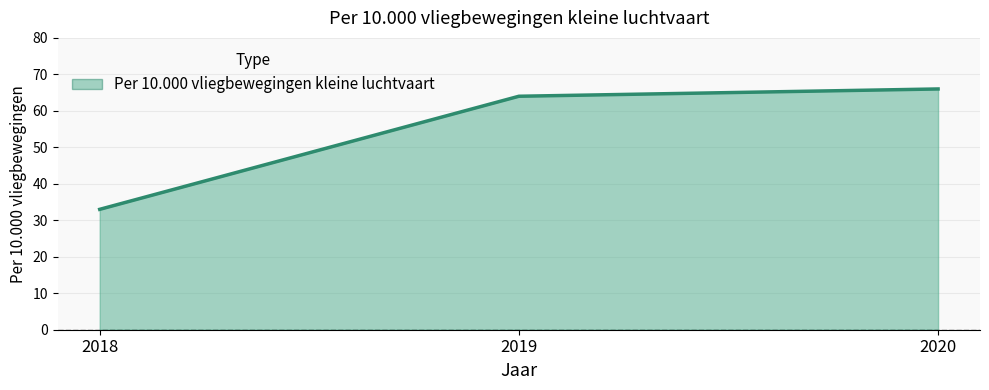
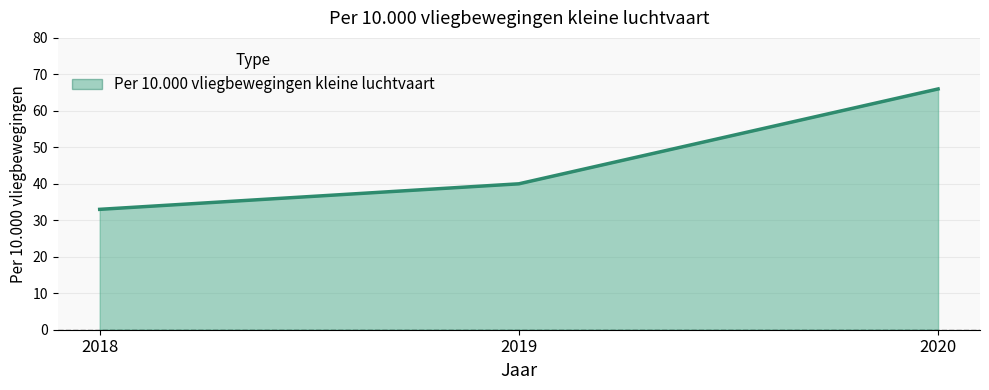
2019: 64 -> 40
